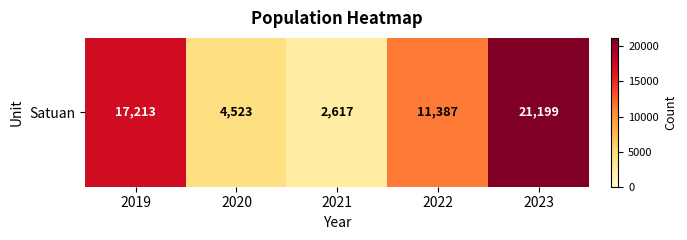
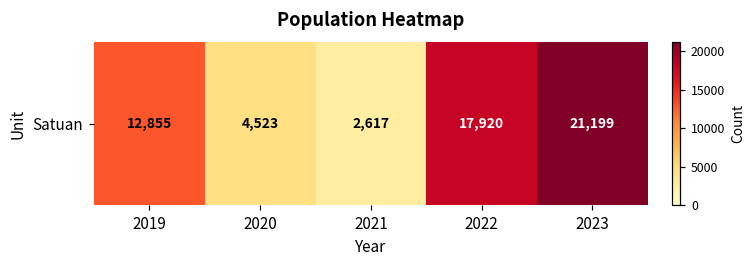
Satuan, 2019: 17,213 -> 12,855
Satuan, 2022: 11,387 -> 17,920
